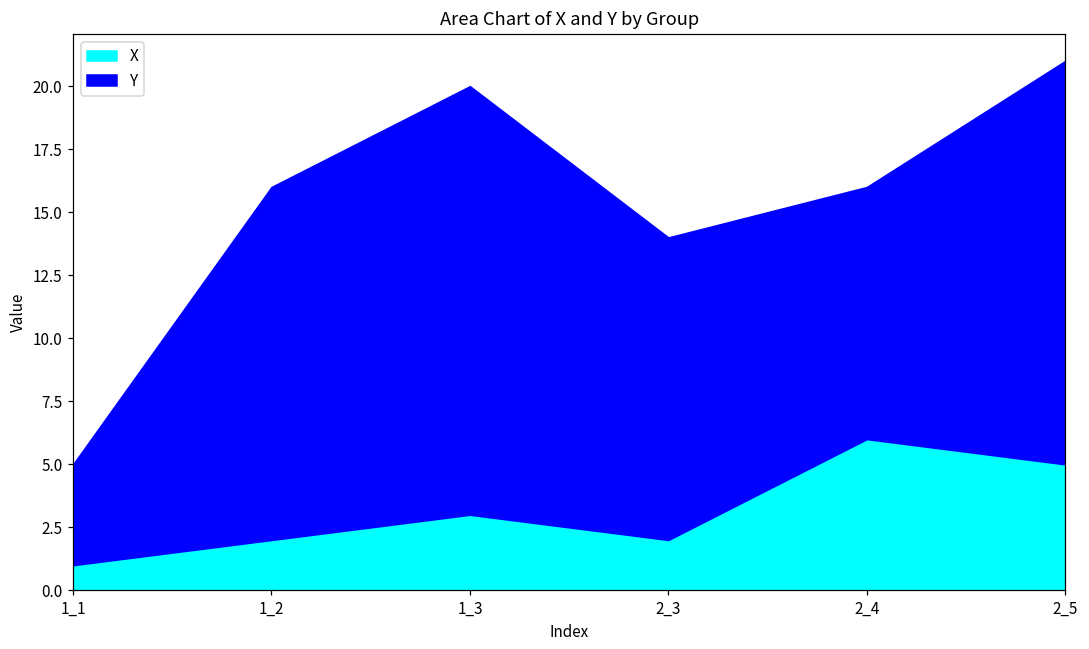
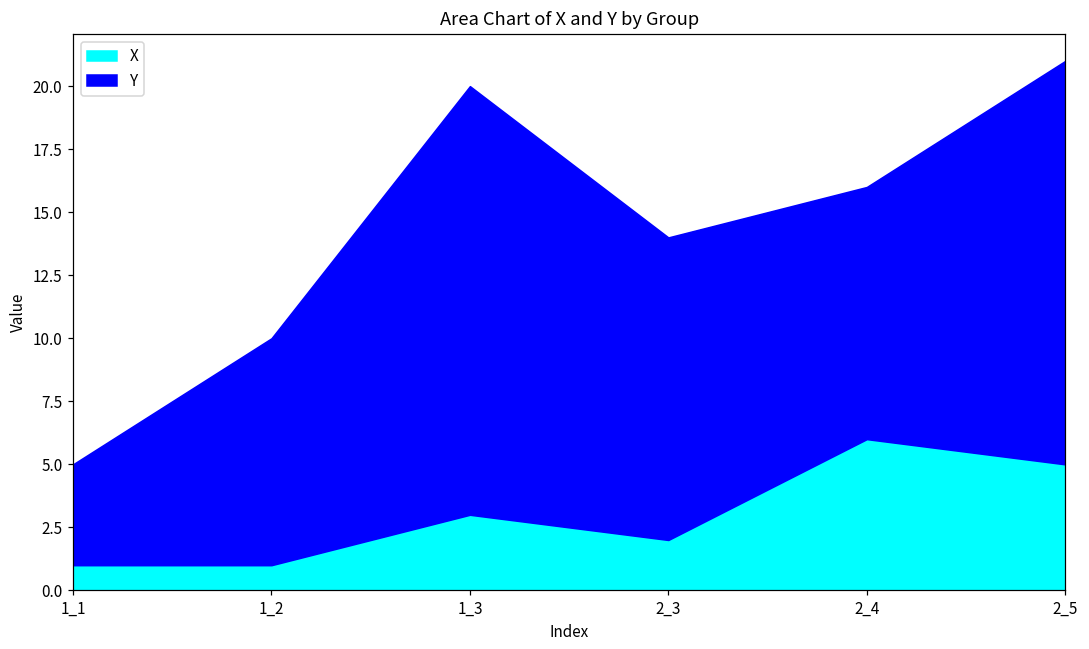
X, 1_2: 2 -> 1
Y, 1_2: 14 -> 9
